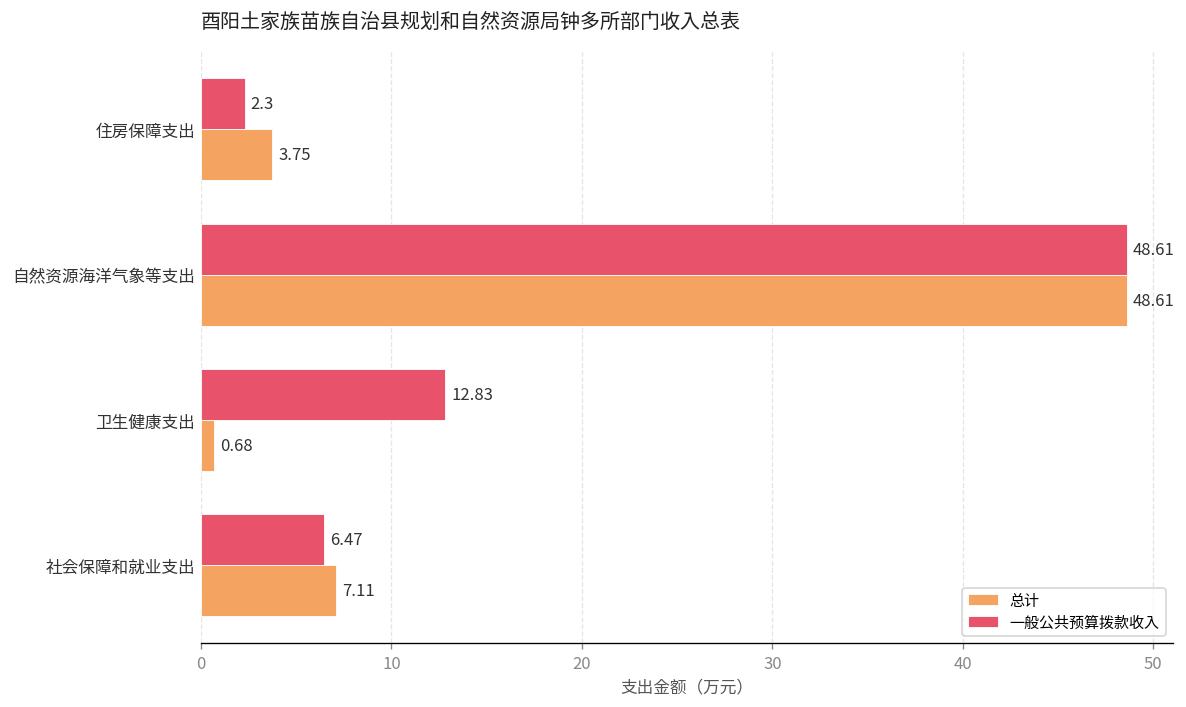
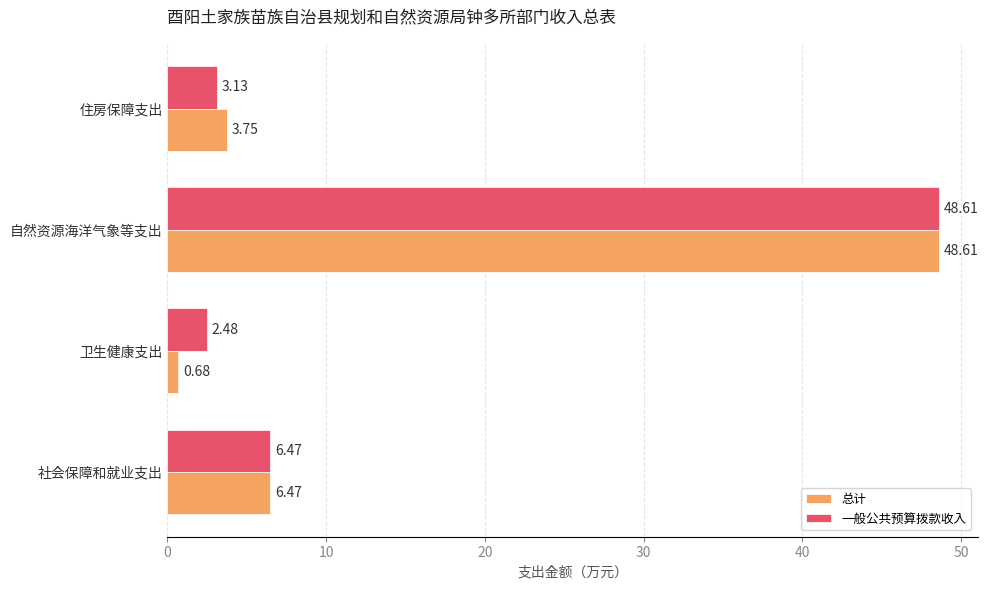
一般公共预算拨款收入, 住房保障支出: 2.3 -> 3.13
一般公共预算拨款收入, 卫生健康支出: 12.83 -> 2.48
总计, 社会保障和就业支出: 7.11 -> 6.47
